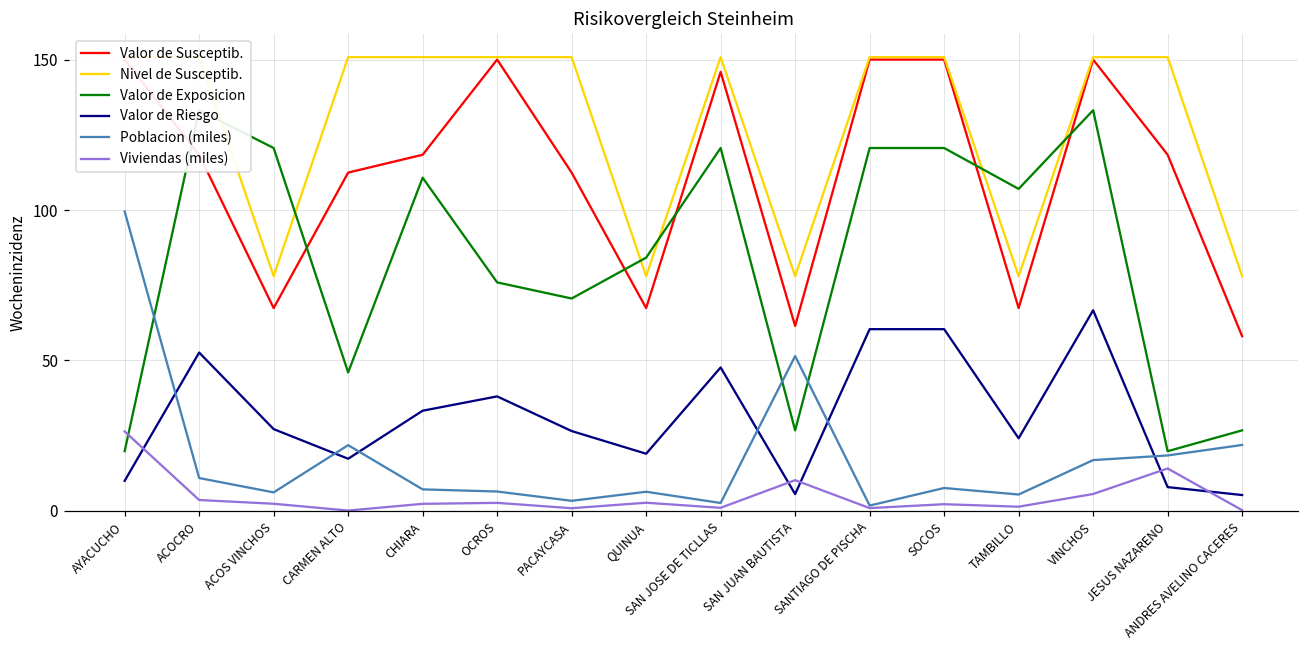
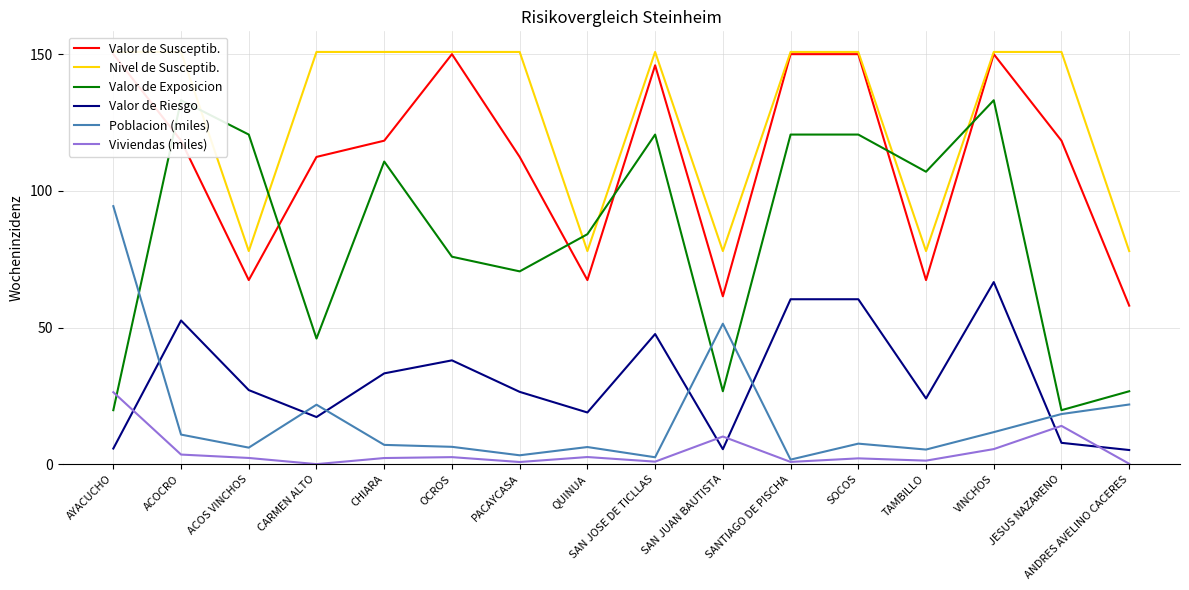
Valor de Riesgo, AYACUCHO: 10 -> 6
Poblacion (miles), AYACUCHO: 100 -> 94
Poblacion (miles), VINCHOS: 17 -> 12
